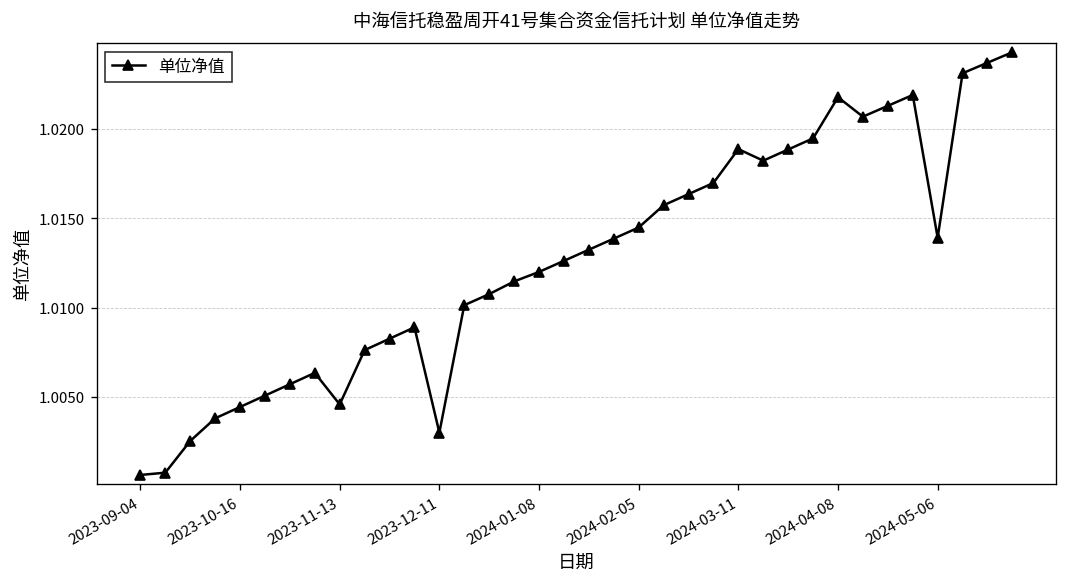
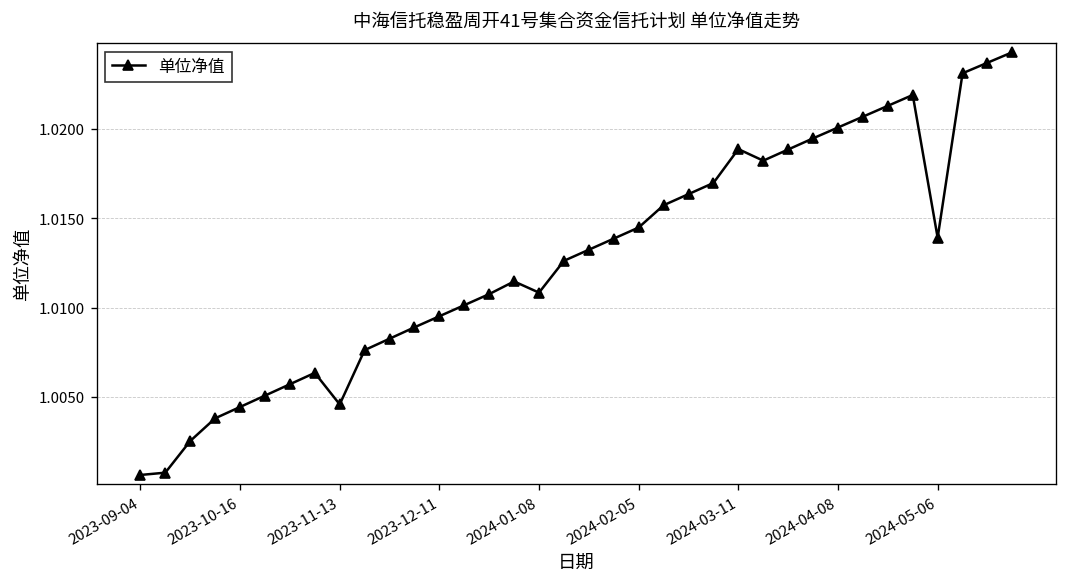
2023-12-11: 1.0030 -> 1.0095
2024-01-08: 1.0120 -> 1.0108
2024-04-08: 1.0218 -> 1.0201
